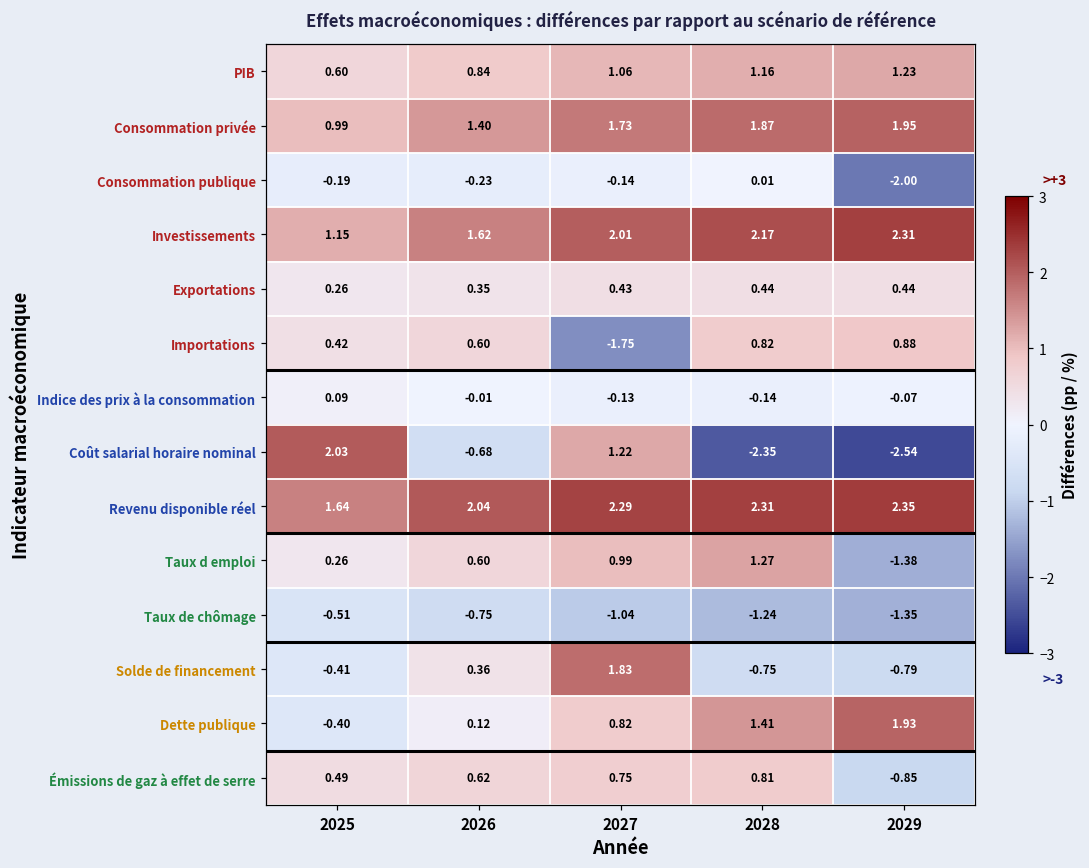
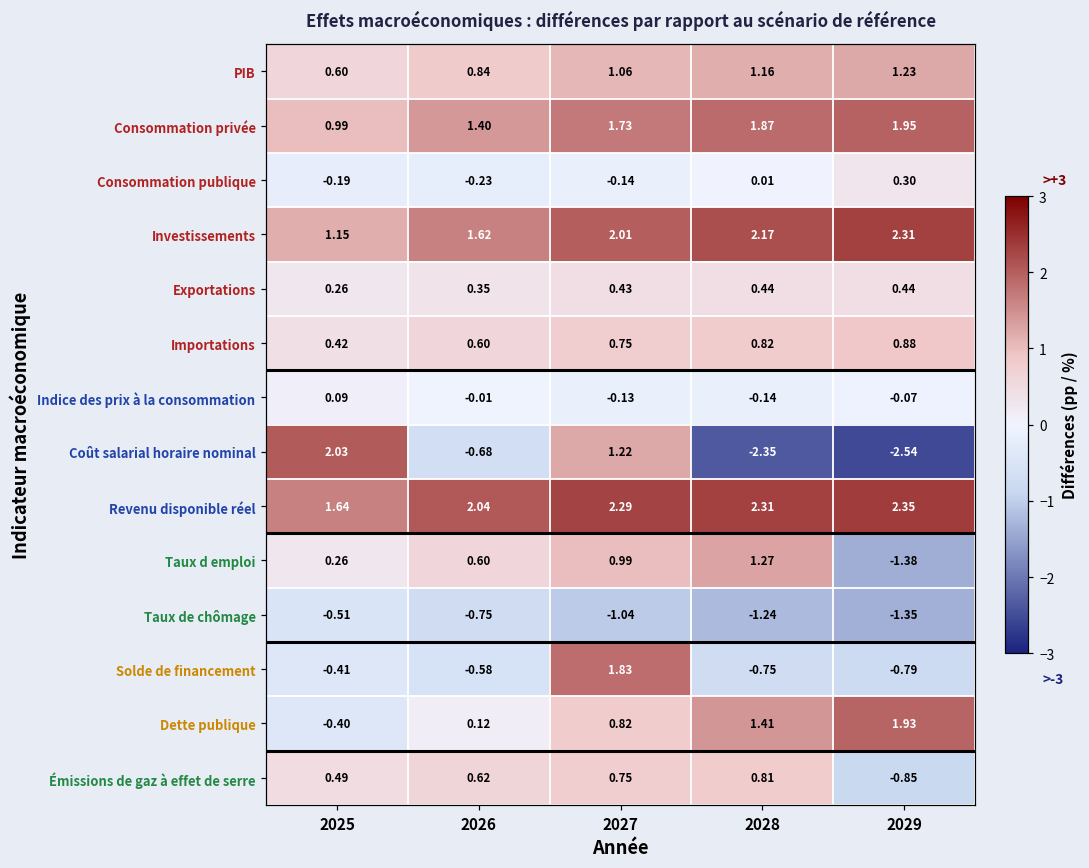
Consommation publique, 2029: -2.00 -> 0.30
Importations, 2027: -1.75 -> 0.75
Solde de financement, 2026: 0.36 -> -0.58
